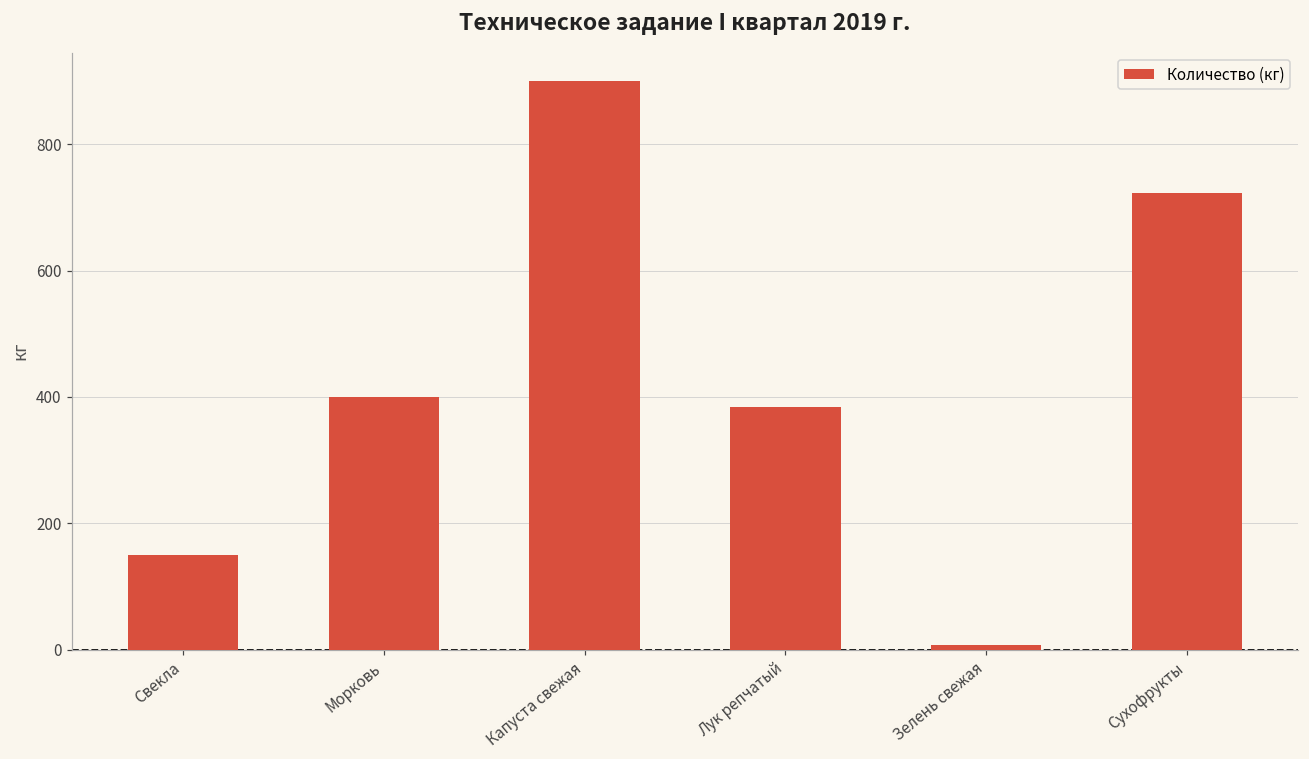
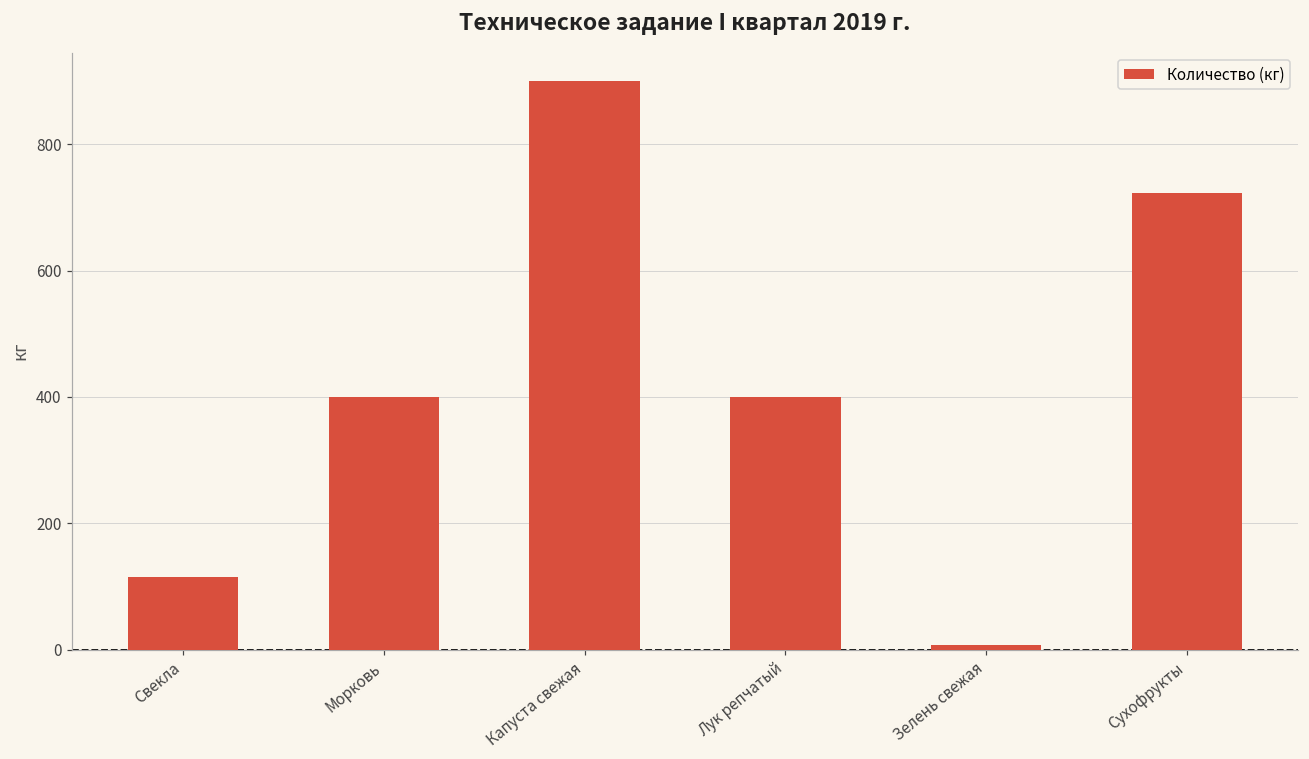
Свекла: 150 -> 120
Лук репчатый: 380 -> 400
